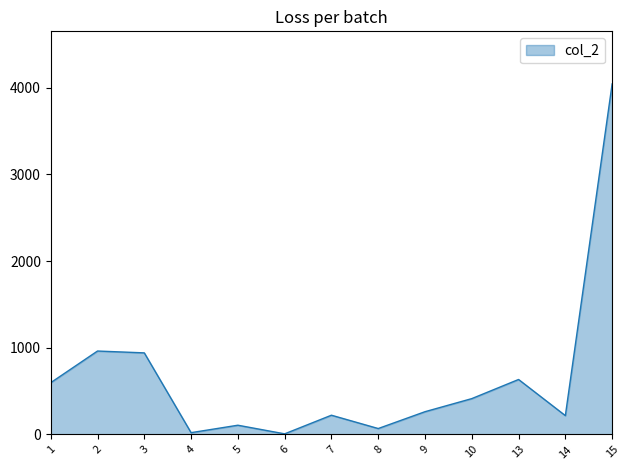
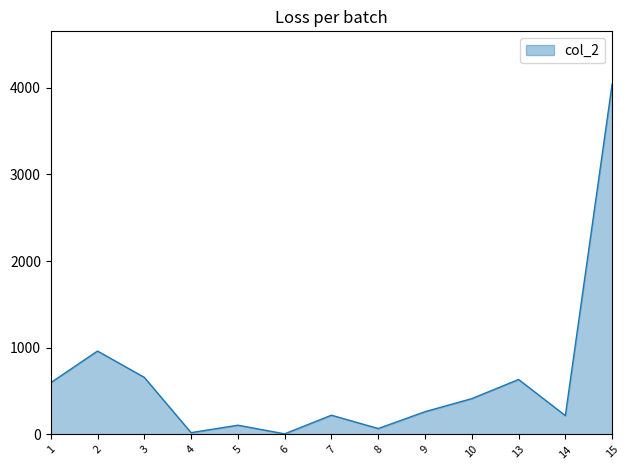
3: 900 -> 700
